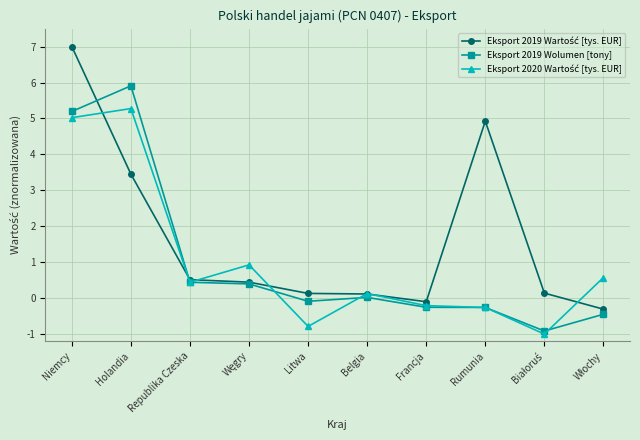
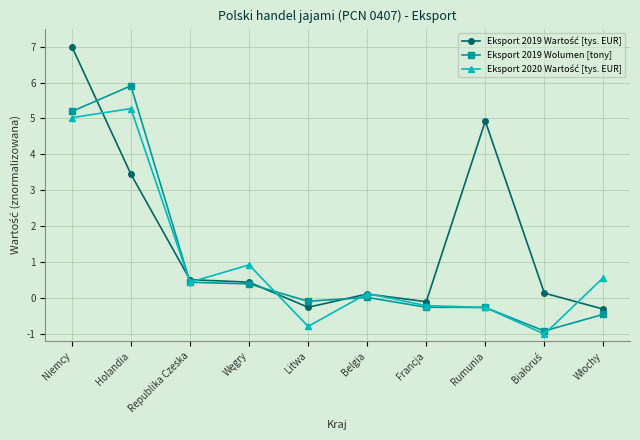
Eksport 2019 Wartość [tys. EUR], Litwa: 0.1 -> -0.3
